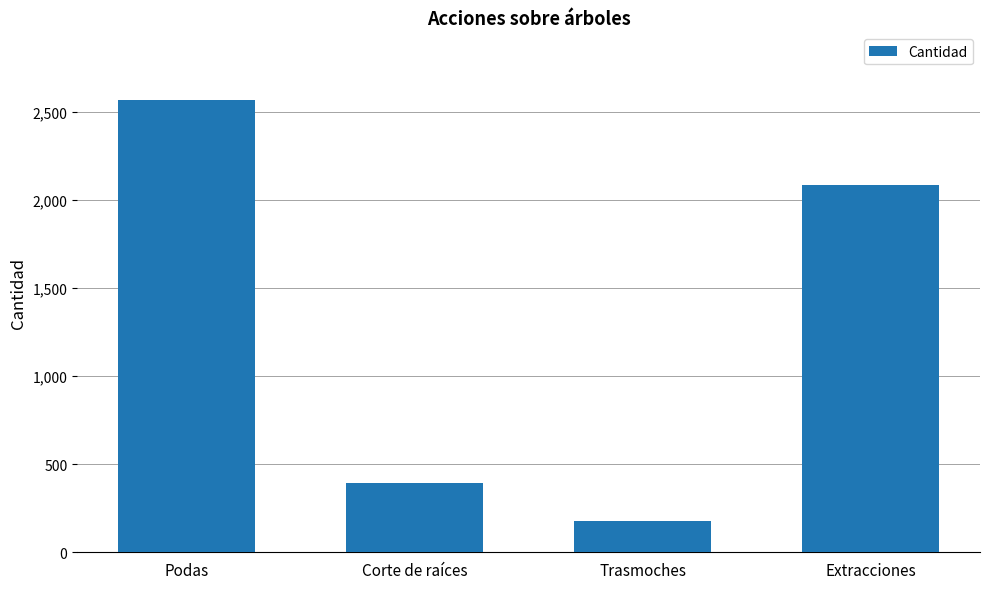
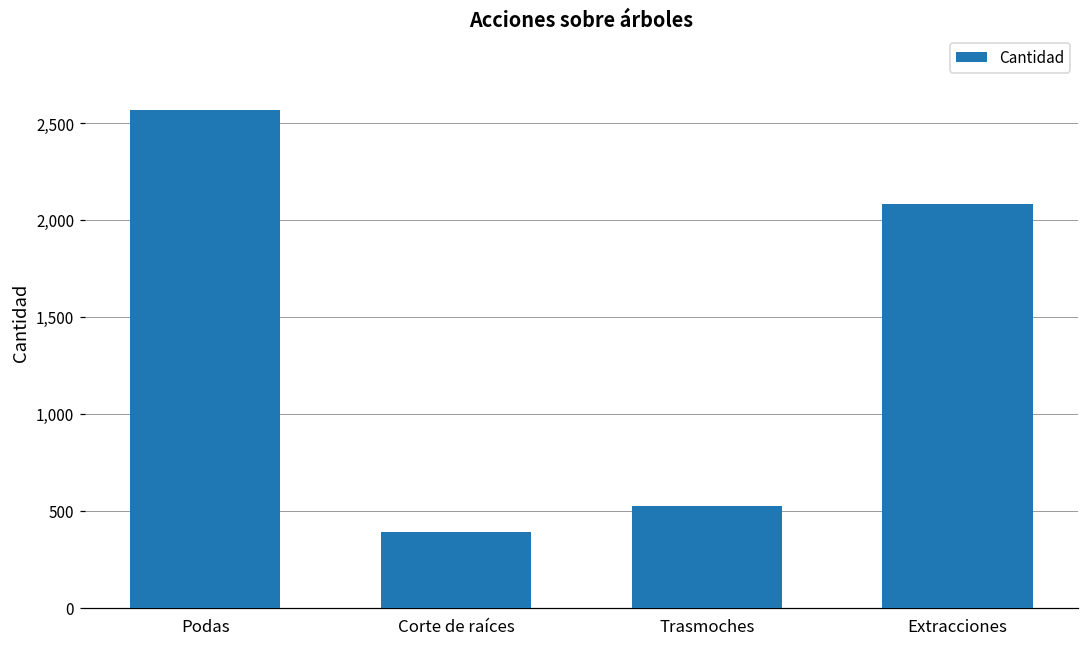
Trasmoches: 180 -> 520
